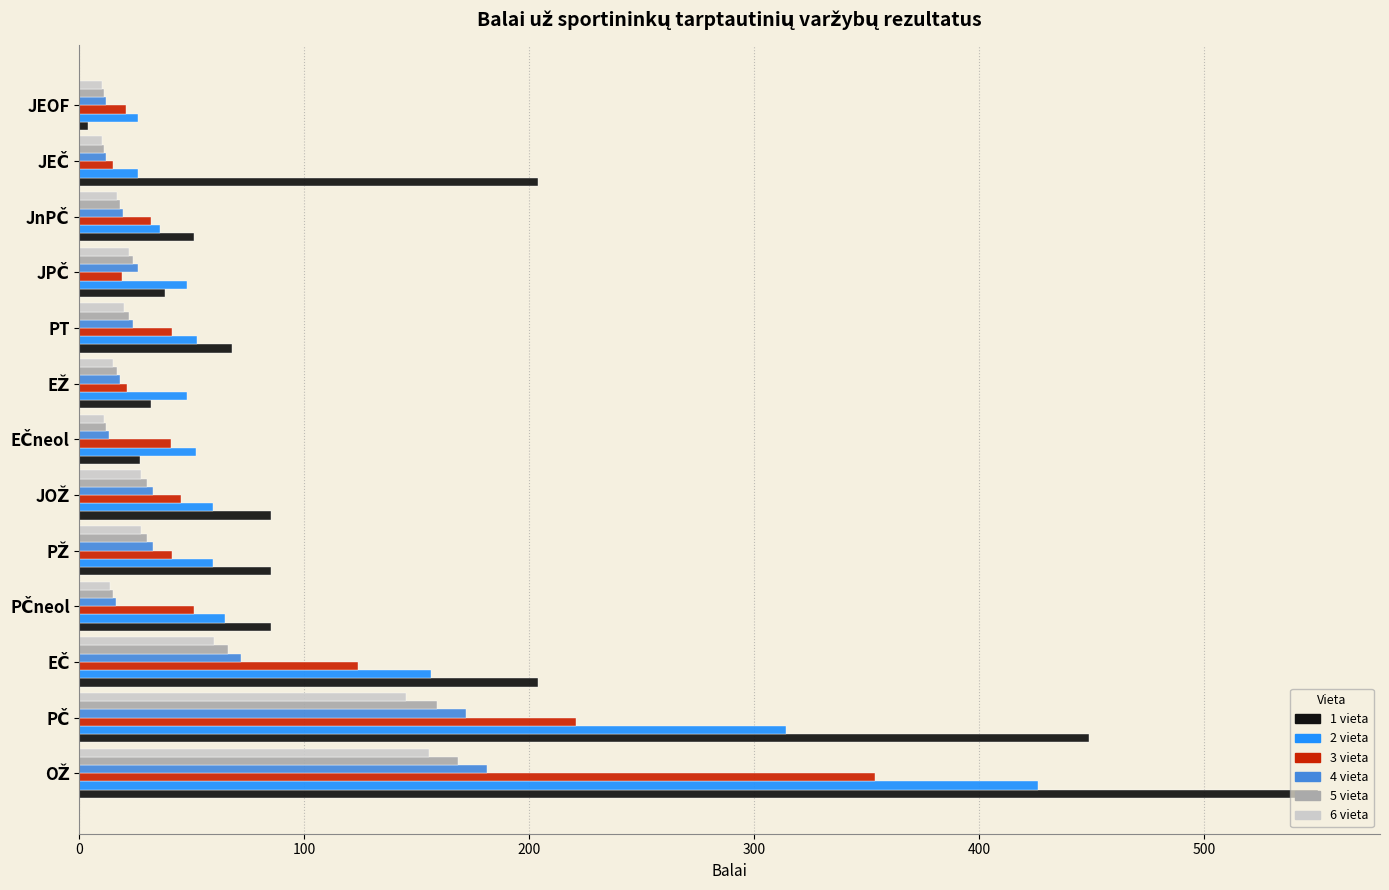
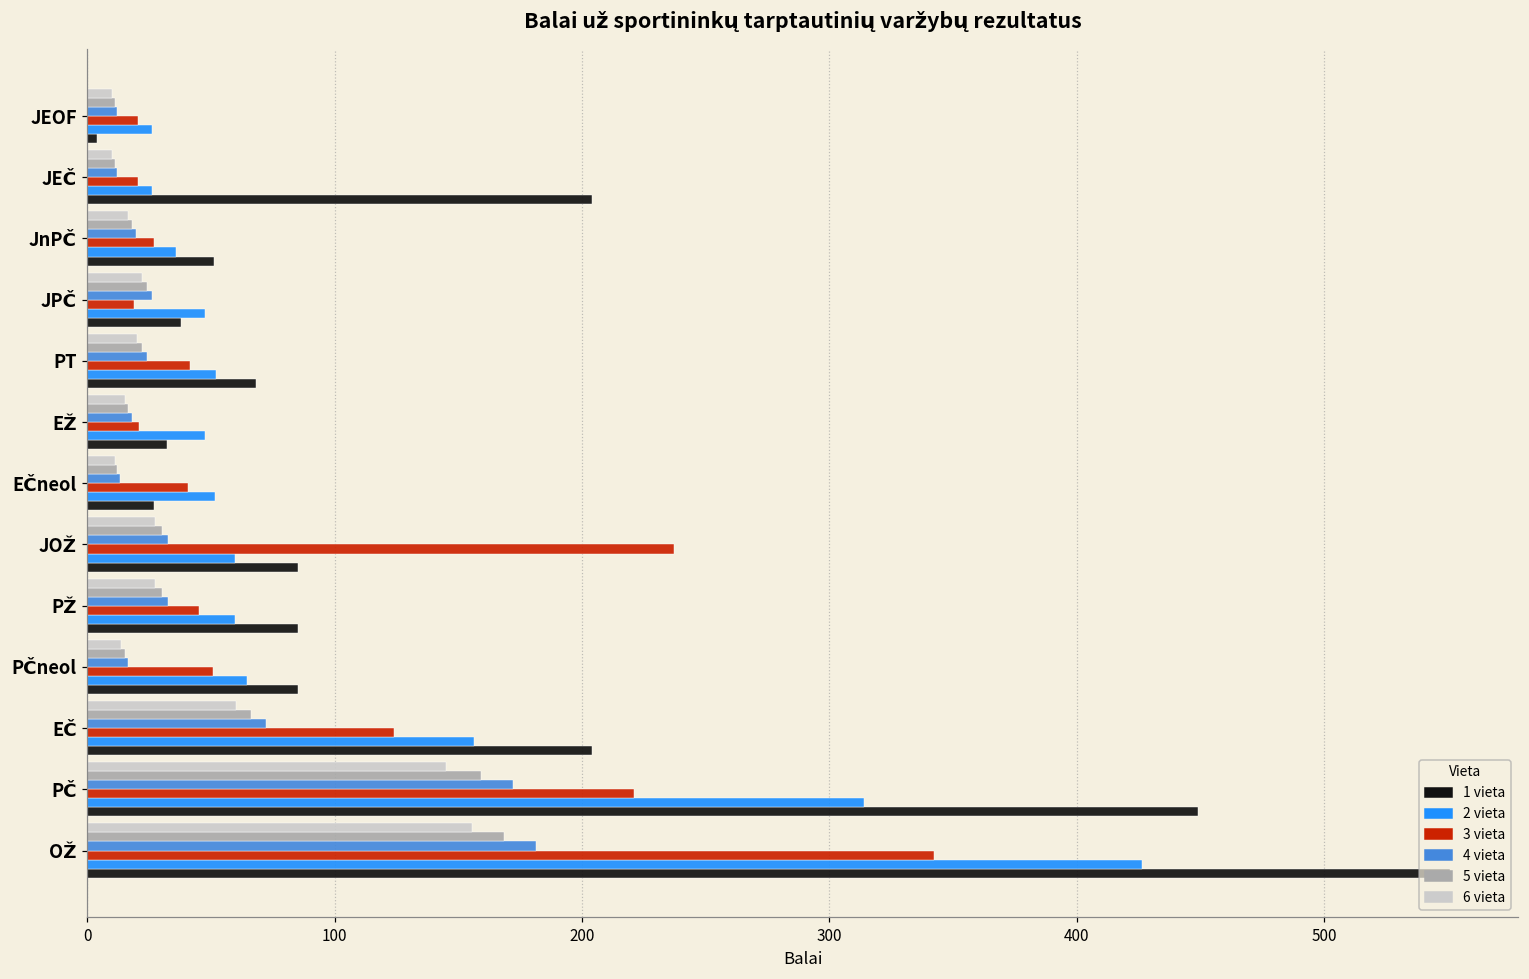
3 vieta, JEČ: 15 -> 21
3 vieta, JnPČ: 32 -> 27
3 vieta, JOŽ: 45 -> 237
3 vieta, PŽ: 41 -> 45
3 vieta, OŽ: 354 -> 342
